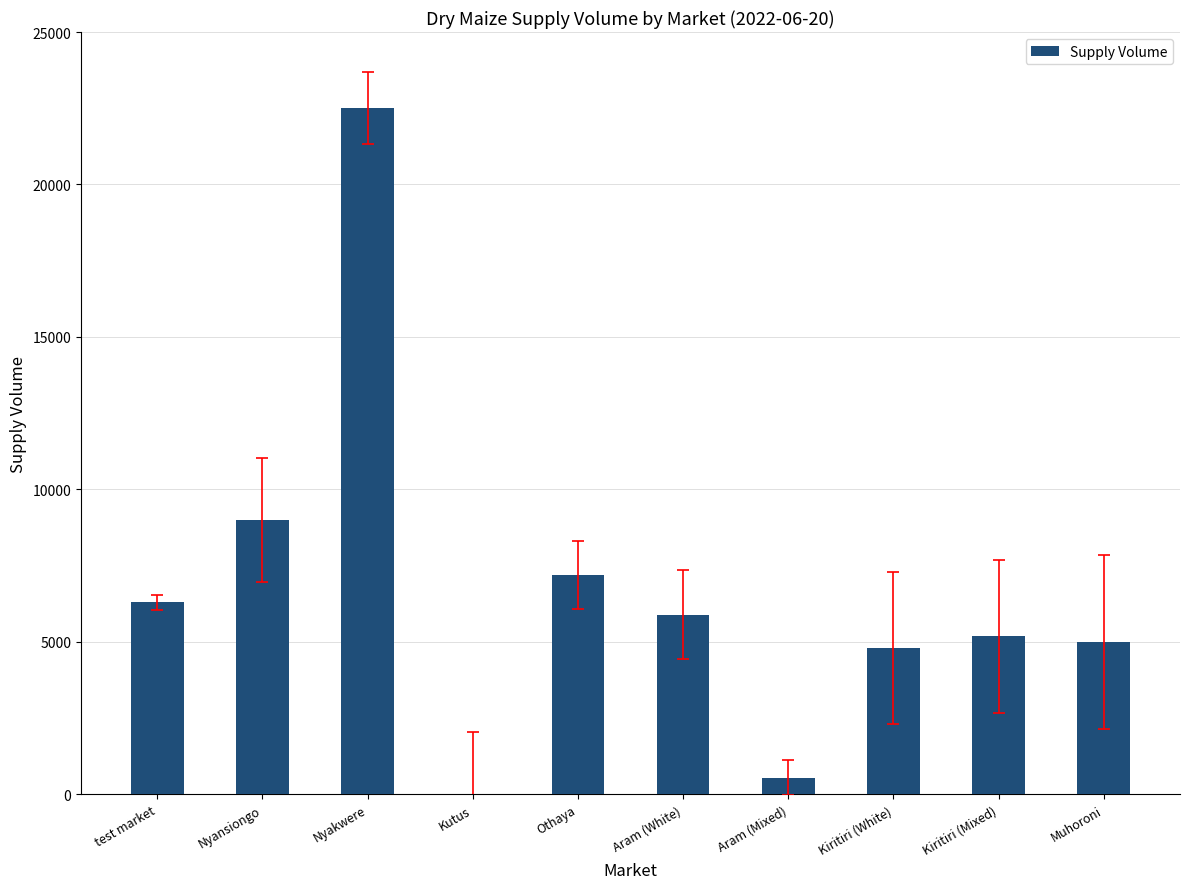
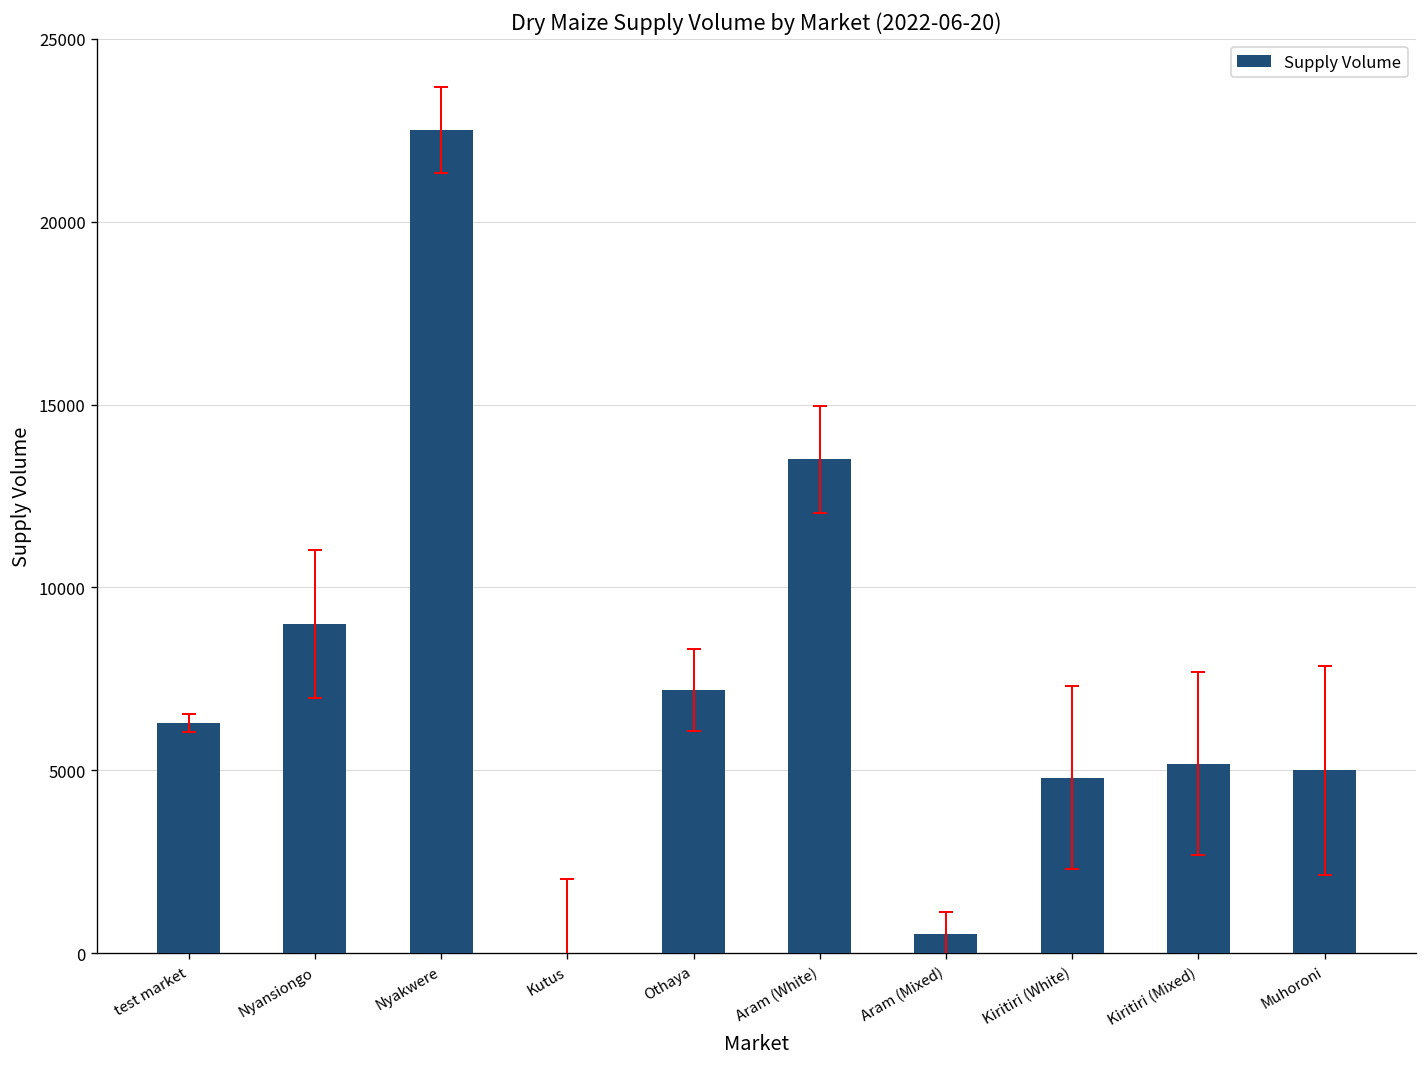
Supply Volume, Aram (White): 5900 -> 13500
